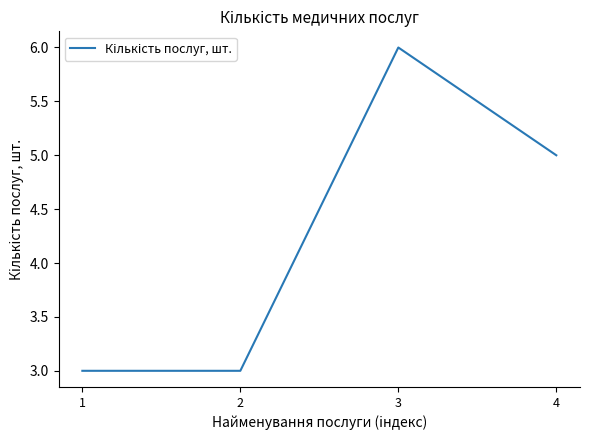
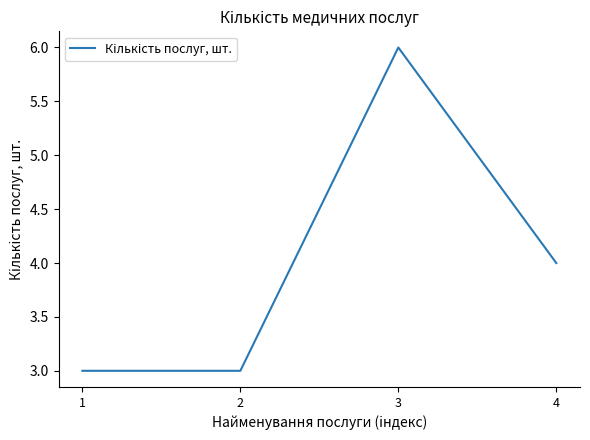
4: 5 -> 4
